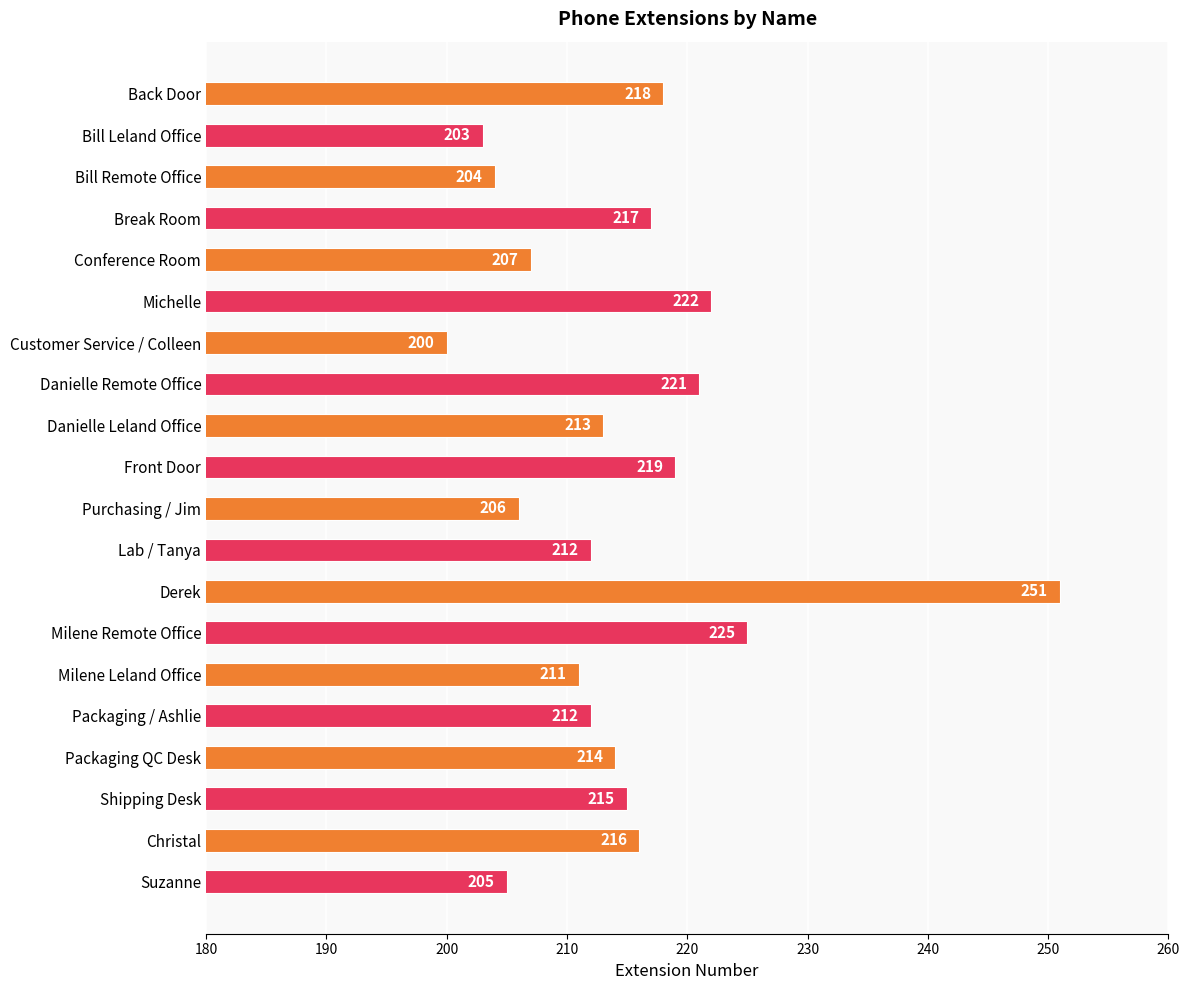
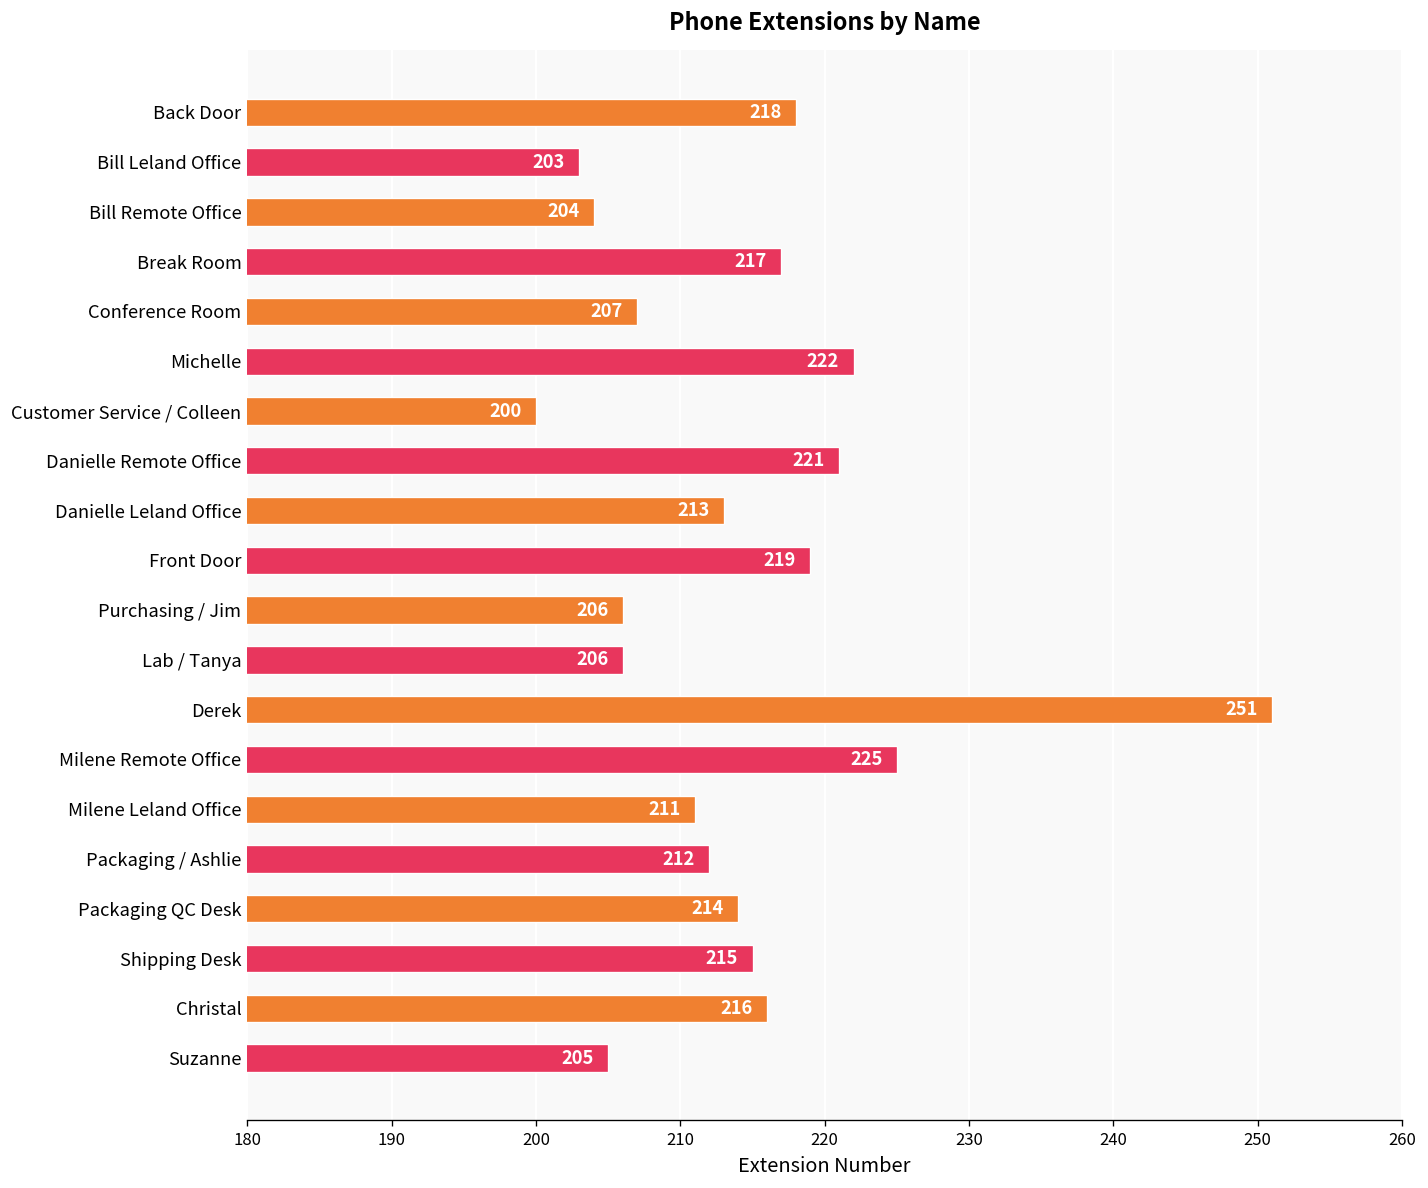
Lab / Tanya: 212 -> 206
